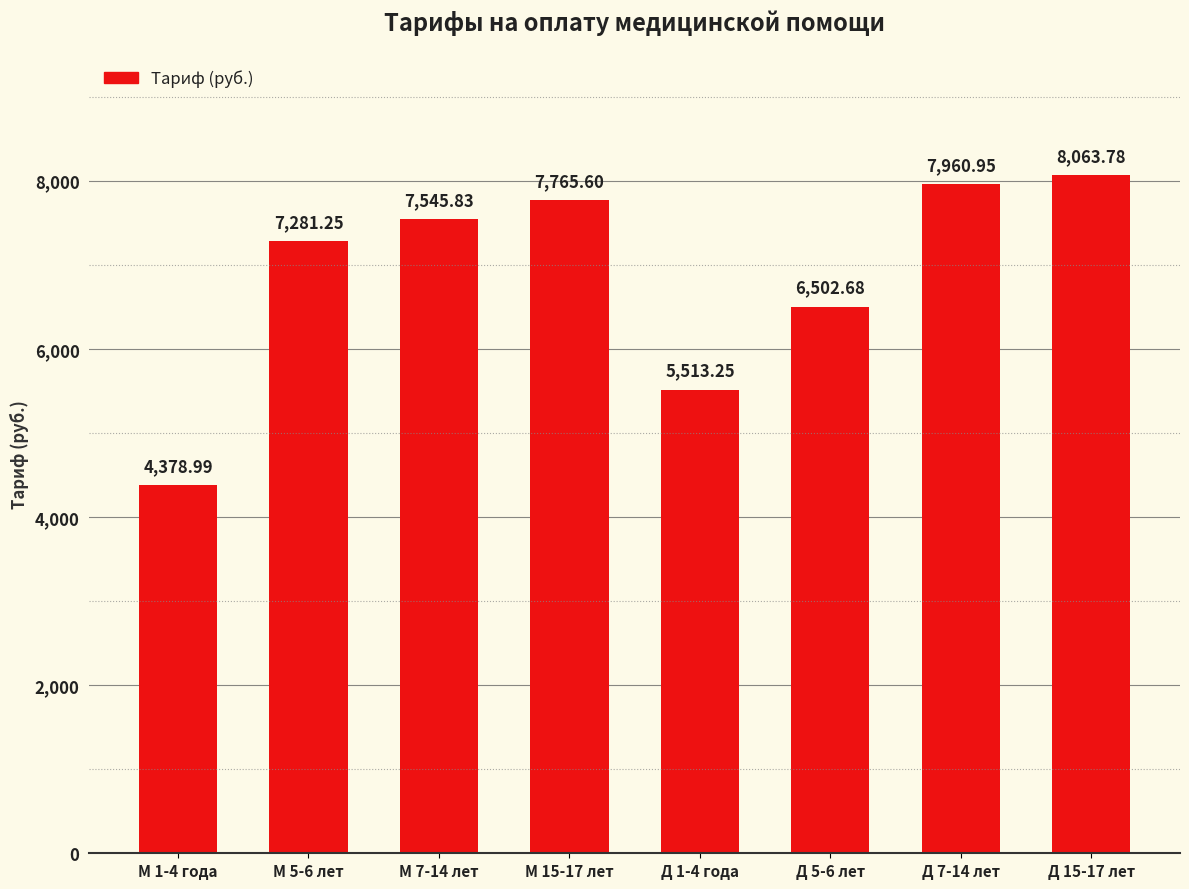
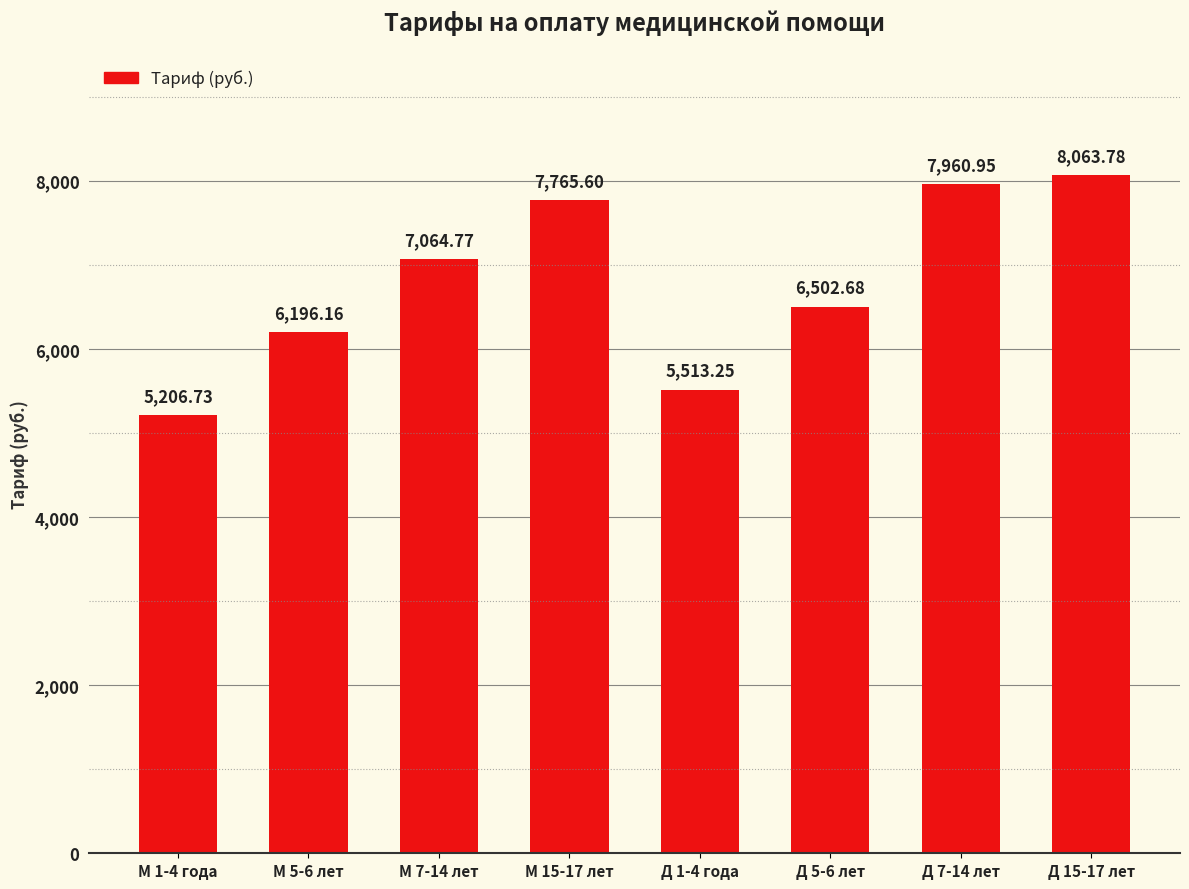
М 1-4 года: 4,378.99 -> 5,206.73
М 5-6 лет: 7,281.25 -> 6,196.16
М 7-14 лет: 7,545.83 -> 7,064.77
